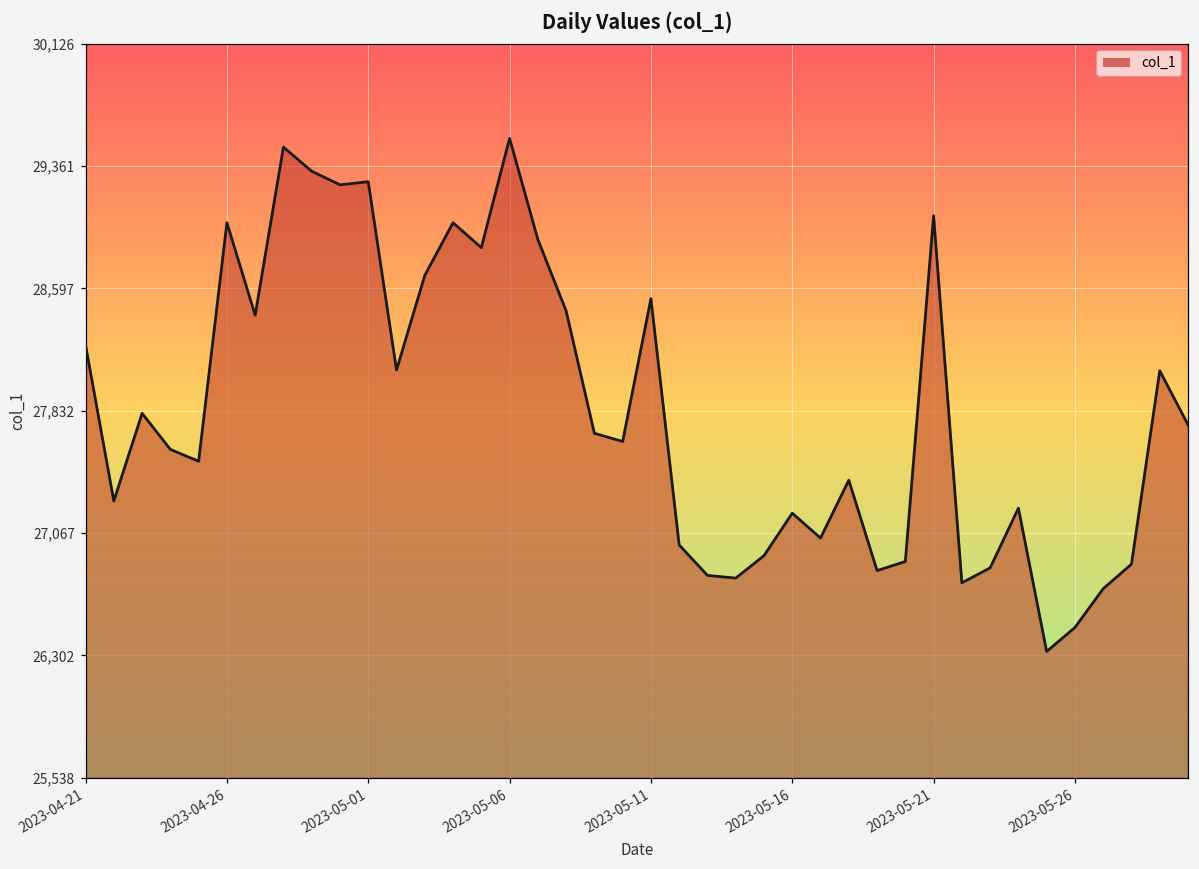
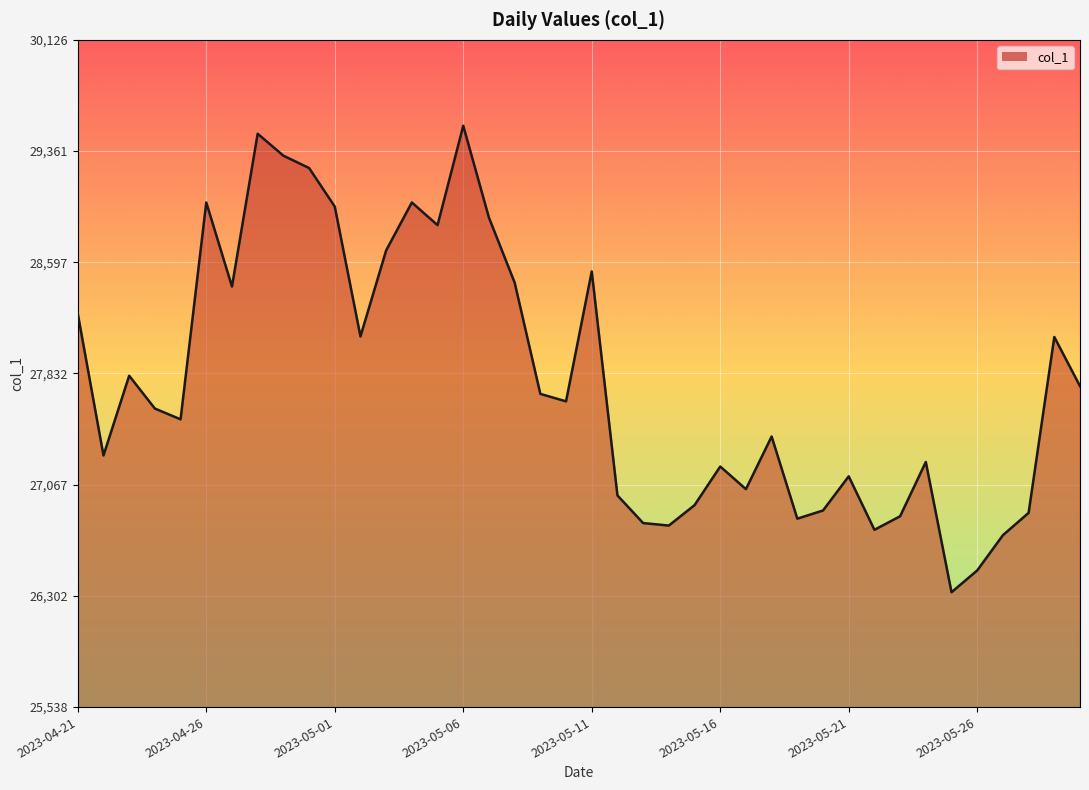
2023-05-01: 29,260 -> 28,980
2023-05-21: 29,050 -> 27,120
